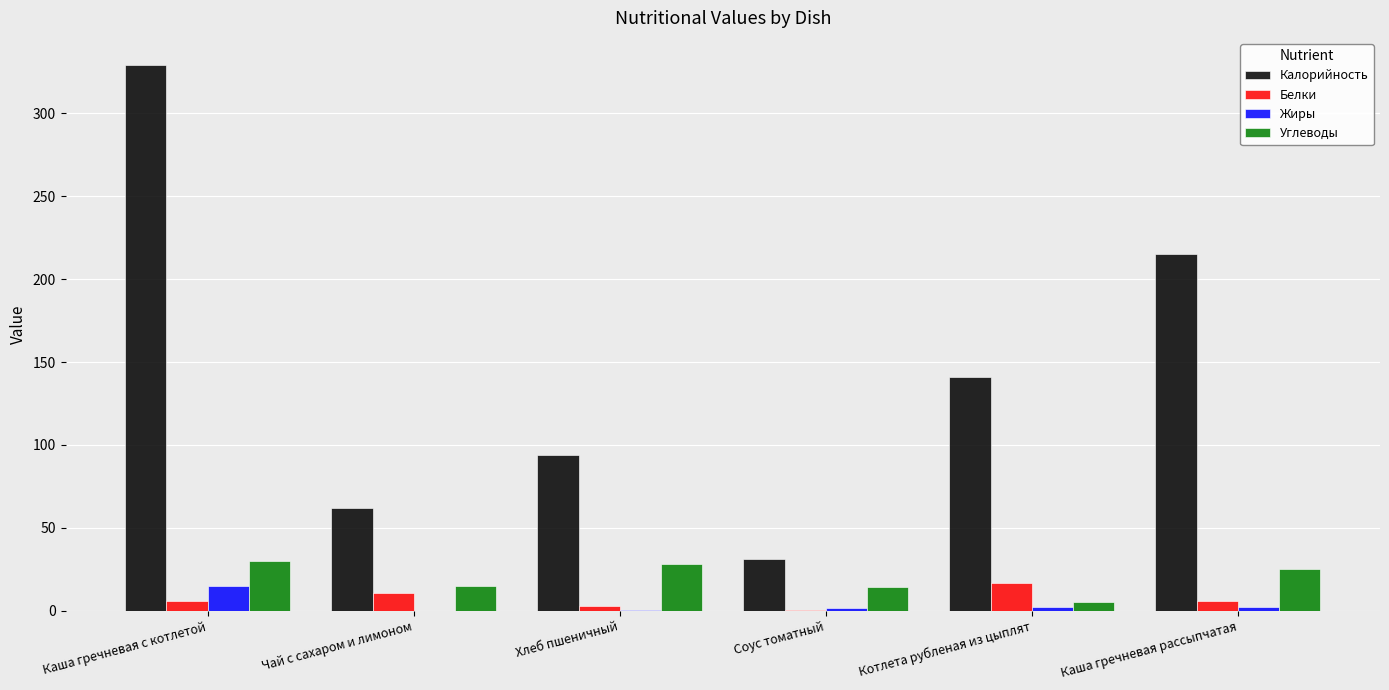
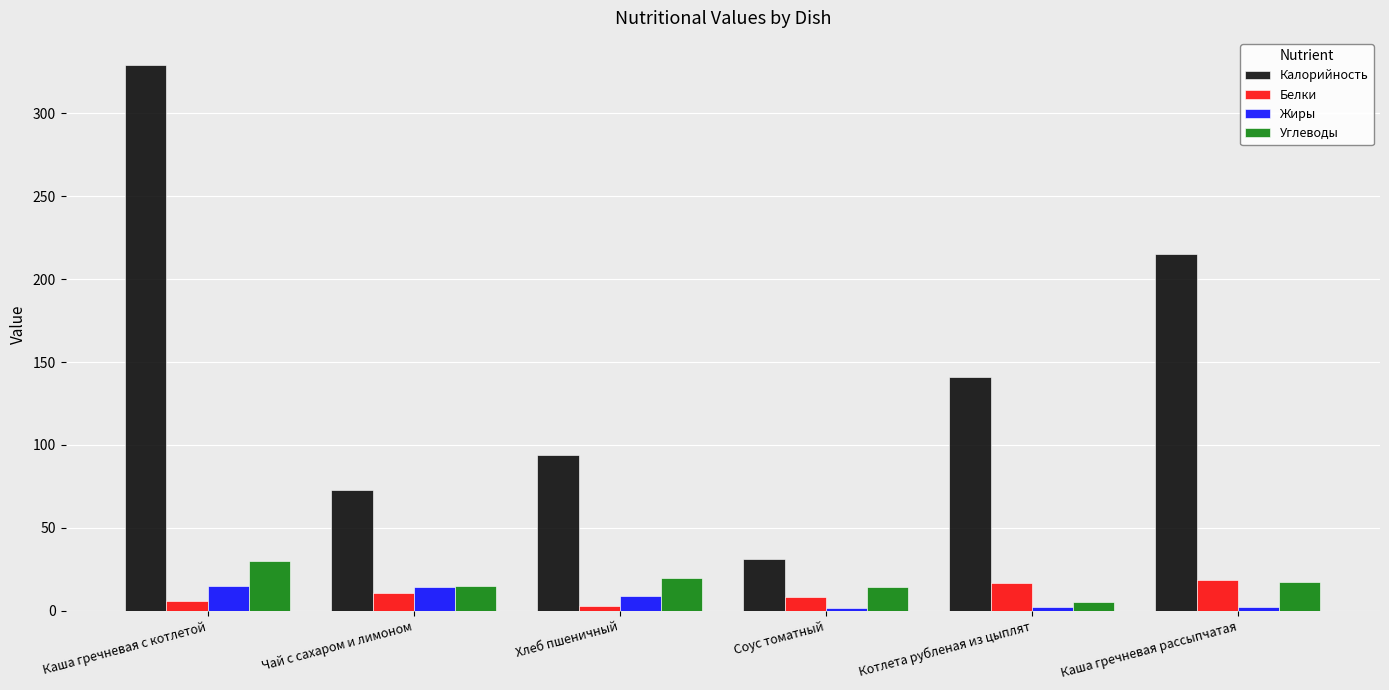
Калорийность, Чай с сахаром и лимоном: 62 -> 73
Жиры, Чай с сахаром и лимоном: 0 -> 15
Жиры, Хлеб пшеничный: 0 -> 9
Углеводы, Хлеб пшеничный: 28 -> 20
Белки, Соус томатный: 0 -> 8
Белки, Каша гречневая рассыпчатая: 6 -> 18
Углеводы, Каша гречневая рассыпчатая: 25 -> 18
